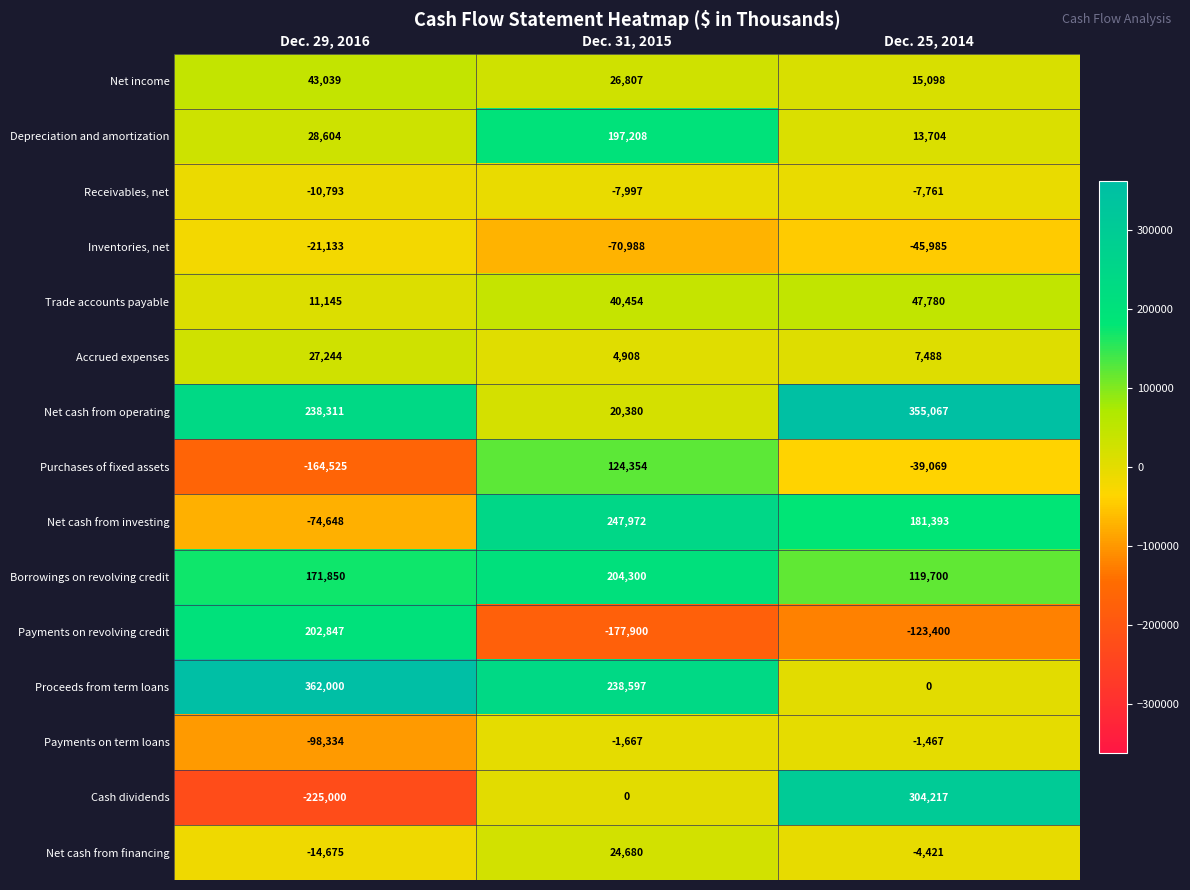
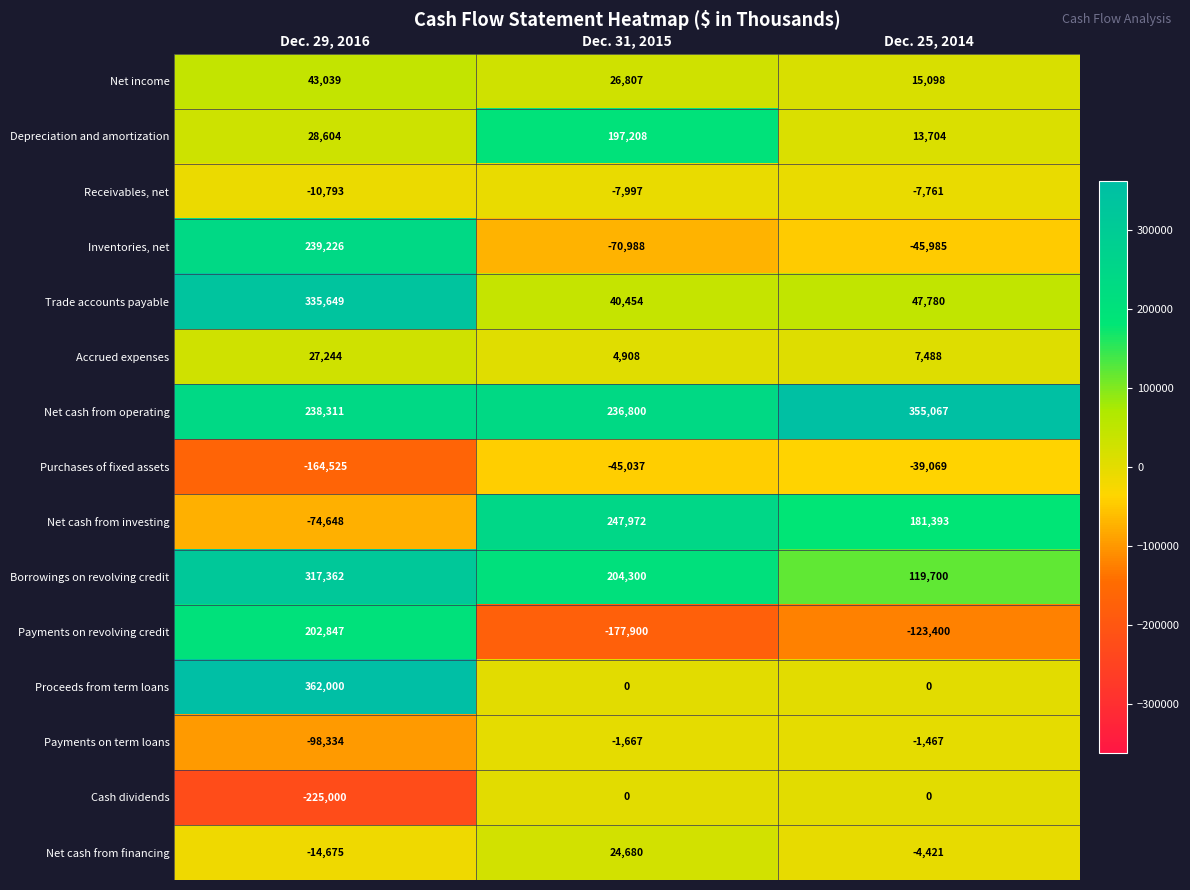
Inventories, net, Dec. 29, 2016: -21,133 -> 239,226
Trade accounts payable, Dec. 29, 2016: 11,145 -> 335,649
Net cash from operating, Dec. 31, 2015: 20,380 -> 236,800
Purchases of fixed assets, Dec. 31, 2015: 124,354 -> -45,037
Borrowings on revolving credit, Dec. 29, 2016: 171,850 -> 317,362
Proceeds from term loans, Dec. 31, 2015: 238,597 -> 0
Cash dividends, Dec. 25, 2014: 304,217 -> 0
